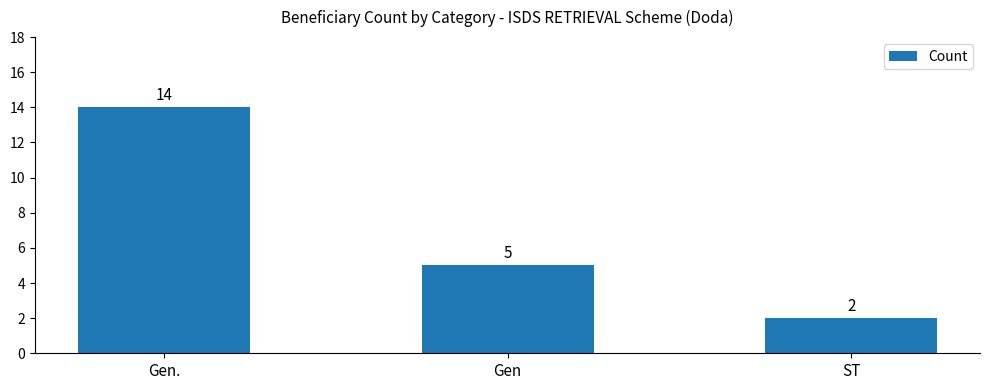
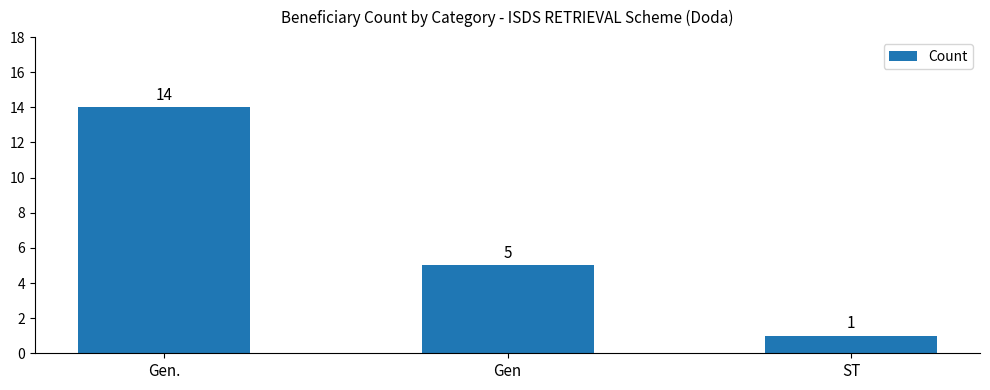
ST: 2 -> 1
